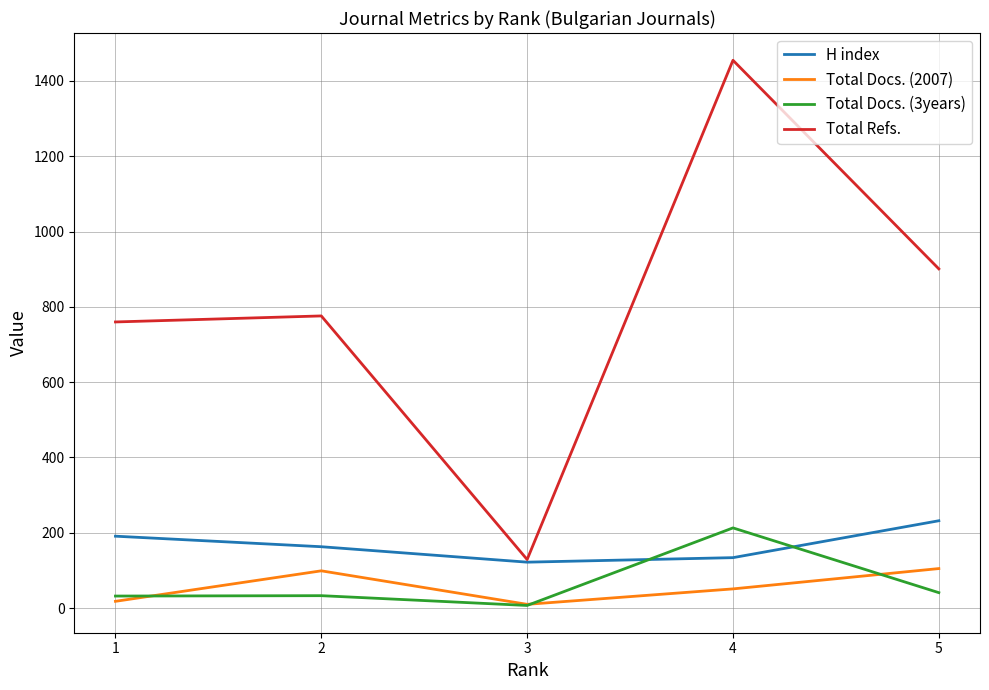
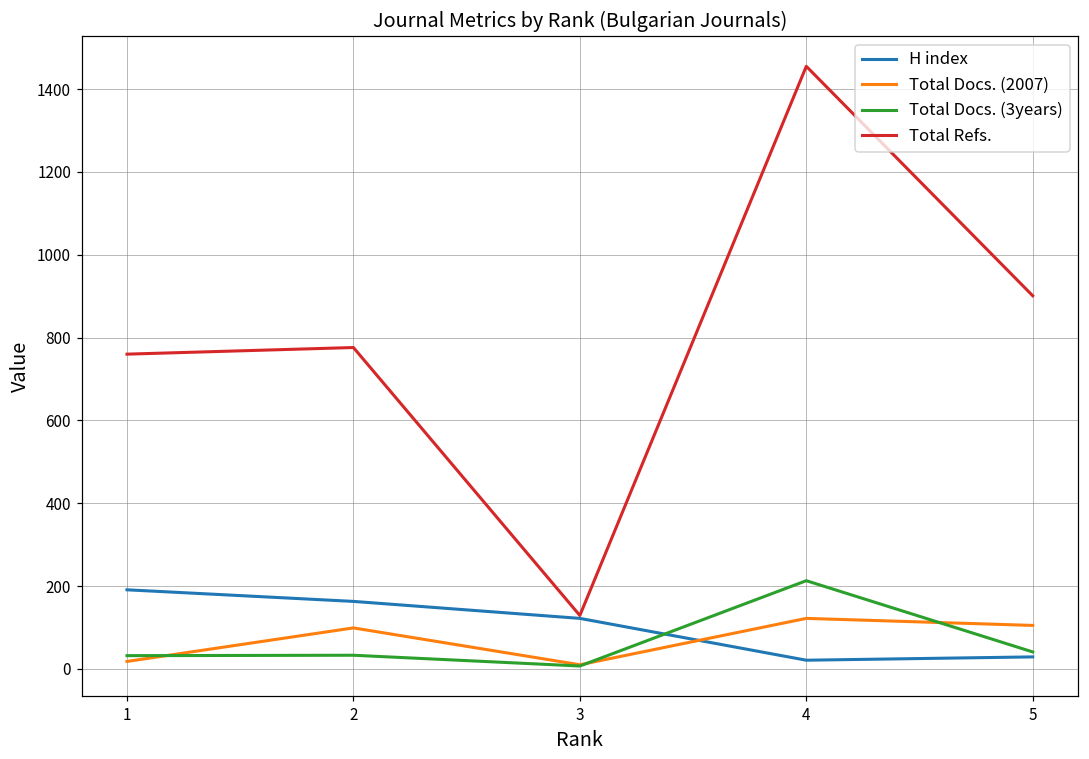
H index, 4: 130 -> 20
Total Docs. (2007), 4: 50 -> 120
H index, 5: 230 -> 30
